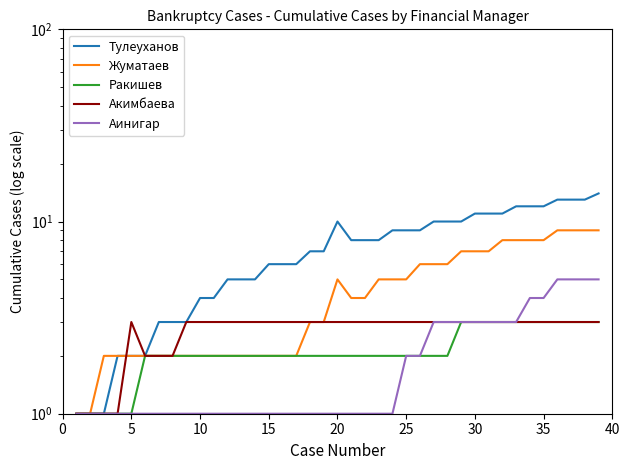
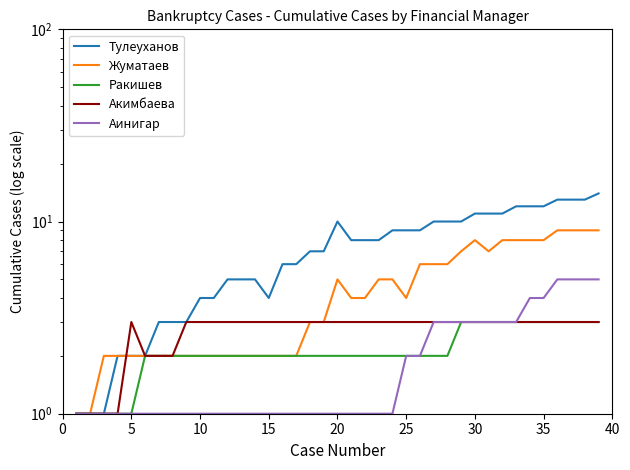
Тулеуханов, 15: 6.0 -> 4.0
Жуматаев, 25: 5.0 -> 4.0
Жуматаев, 30: 7.0 -> 8.0
